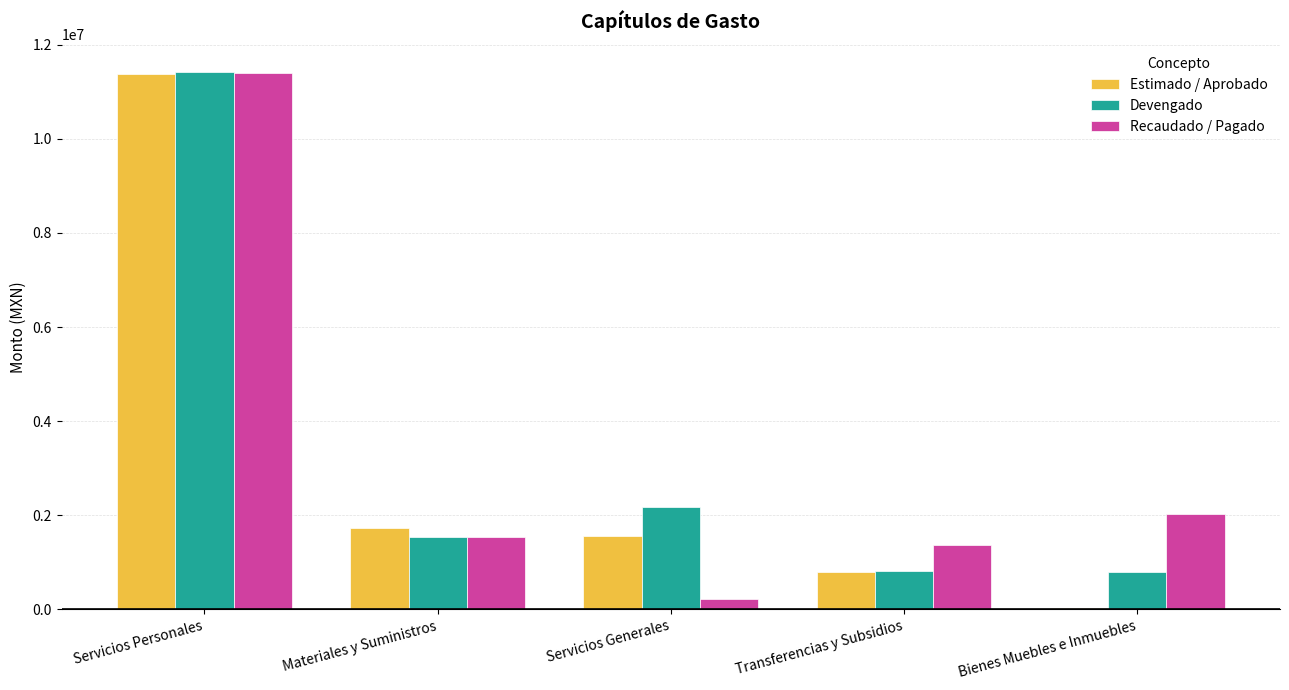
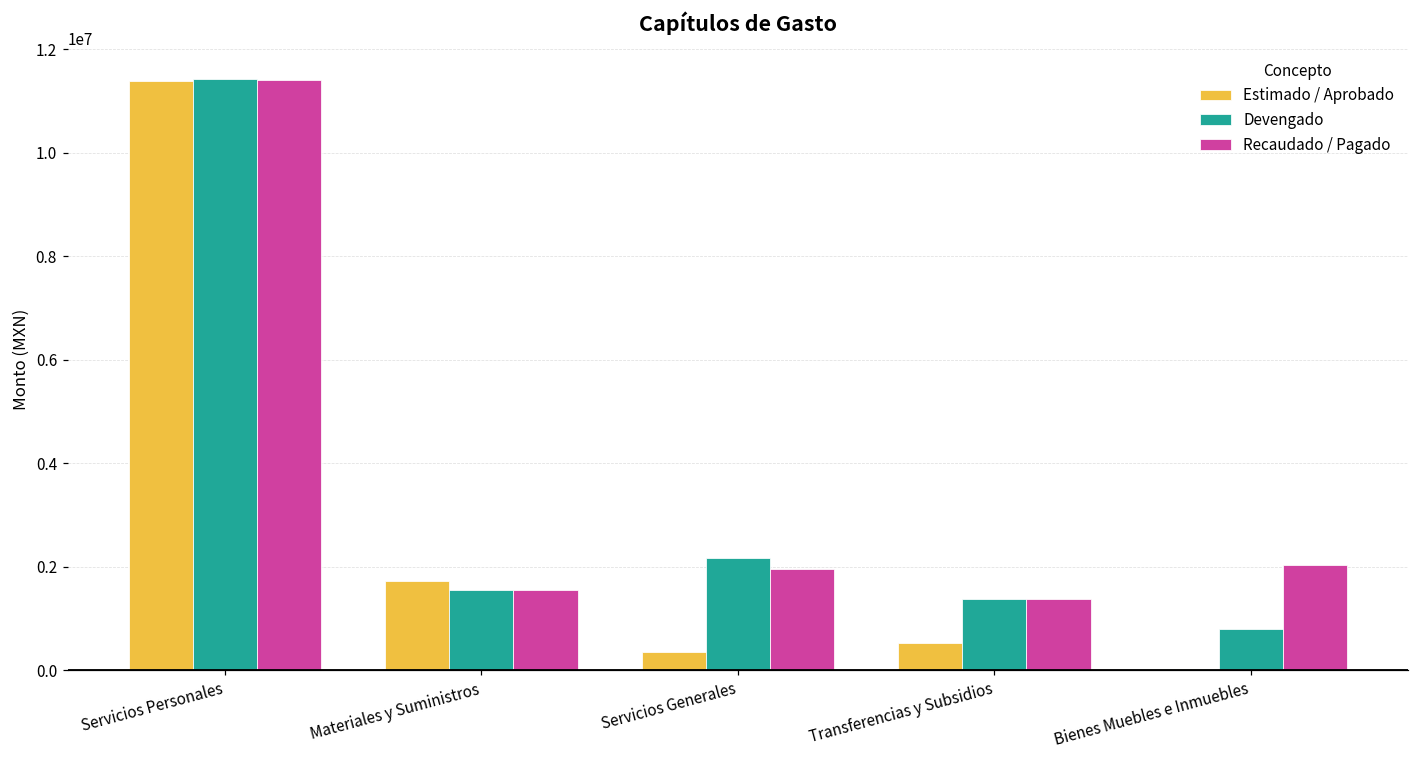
Estimado / Aprobado, Servicios Generales: 1600000 -> 400000
Recaudado / Pagado, Servicios Generales: 200000 -> 1900000
Estimado / Aprobado, Transferencias y Subsidios: 800000 -> 500000
Devengado, Transferencias y Subsidios: 800000 -> 1400000
